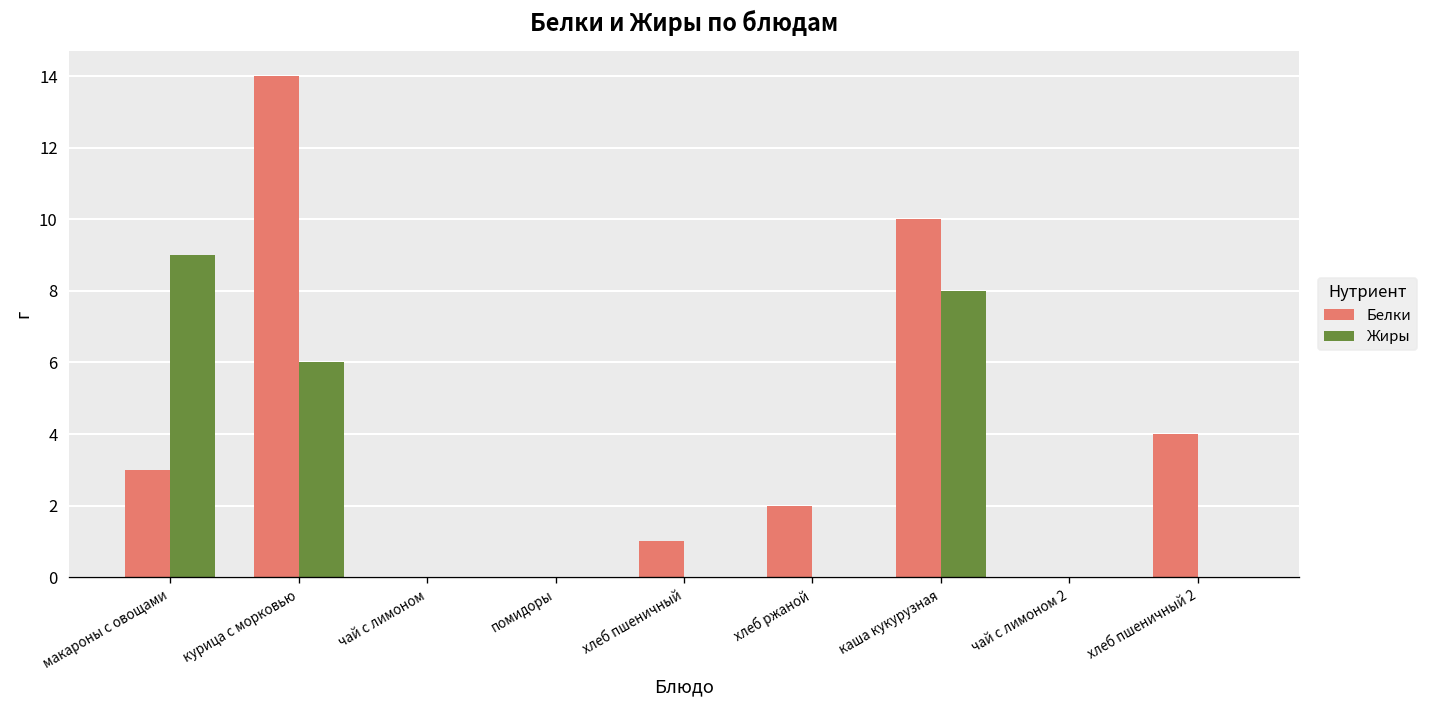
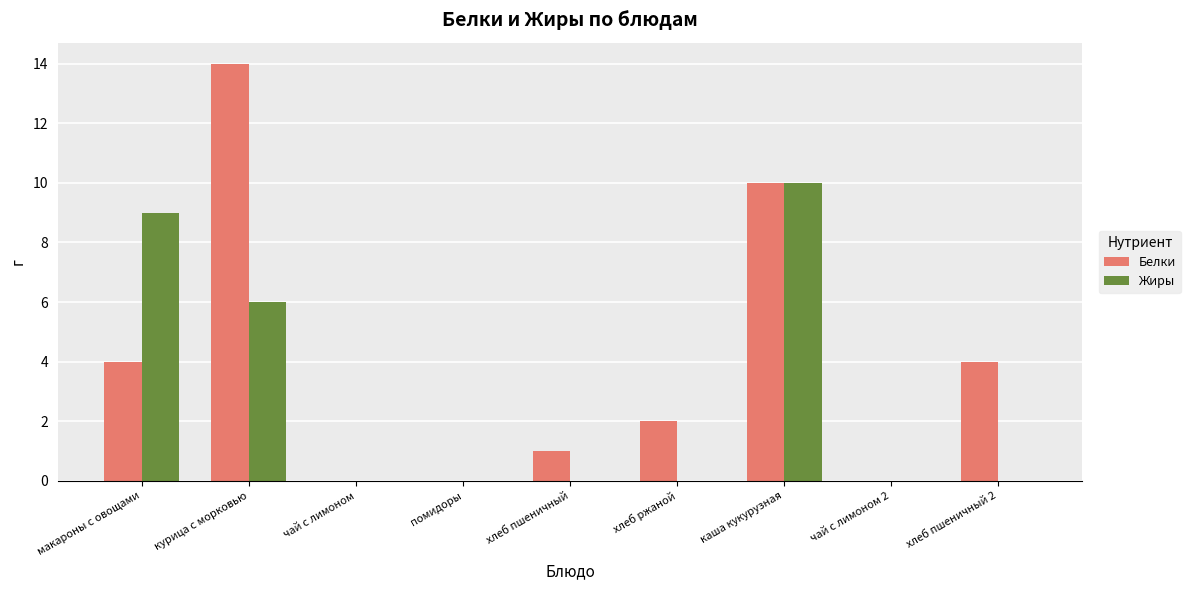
Белки, макароны с овощами: 3 -> 4
Жиры, каша кукурузная: 8 -> 10
